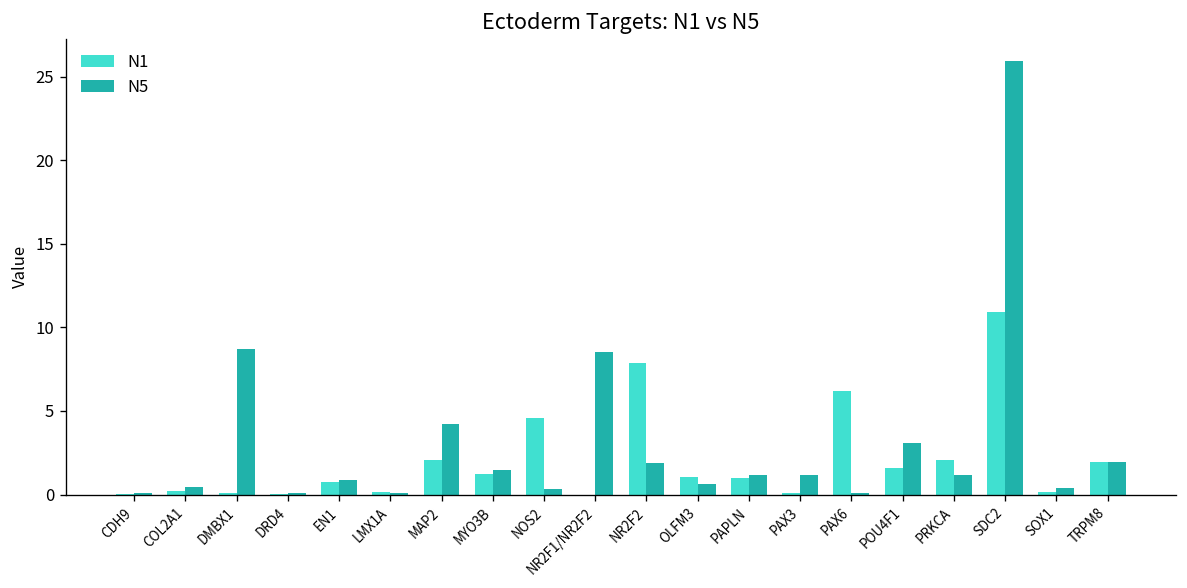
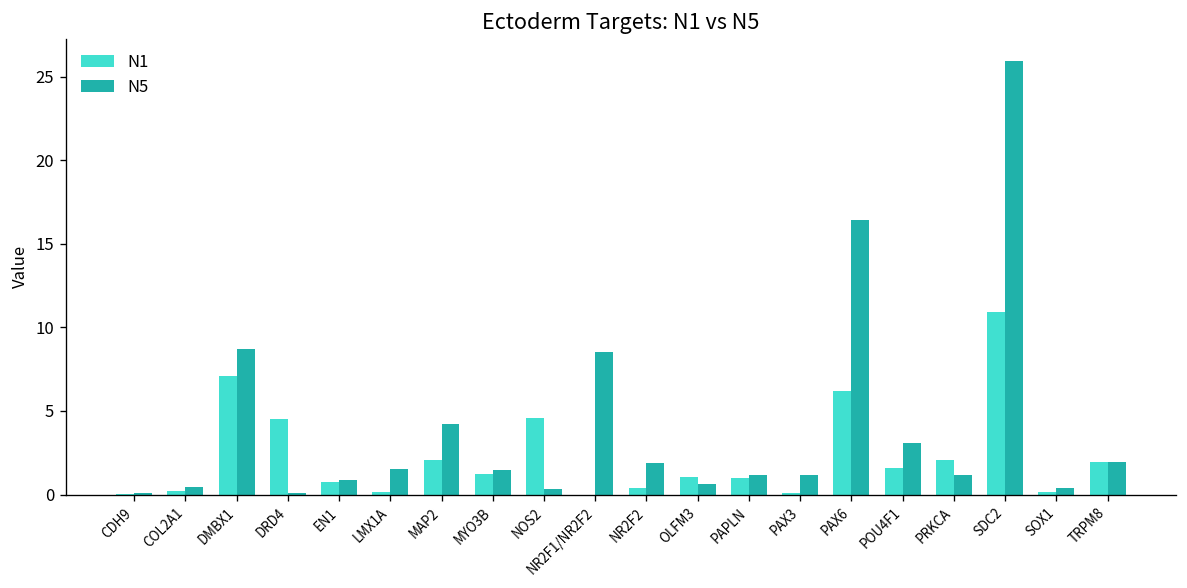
N1, DMBX1: 0.1 -> 7.1
N1, DRD4: 0.0 -> 4.5
N5, LMX1A: 0.1 -> 1.5
N1, NR2F2: 7.9 -> 0.4
N5, PAX6: 0.1 -> 16.4
